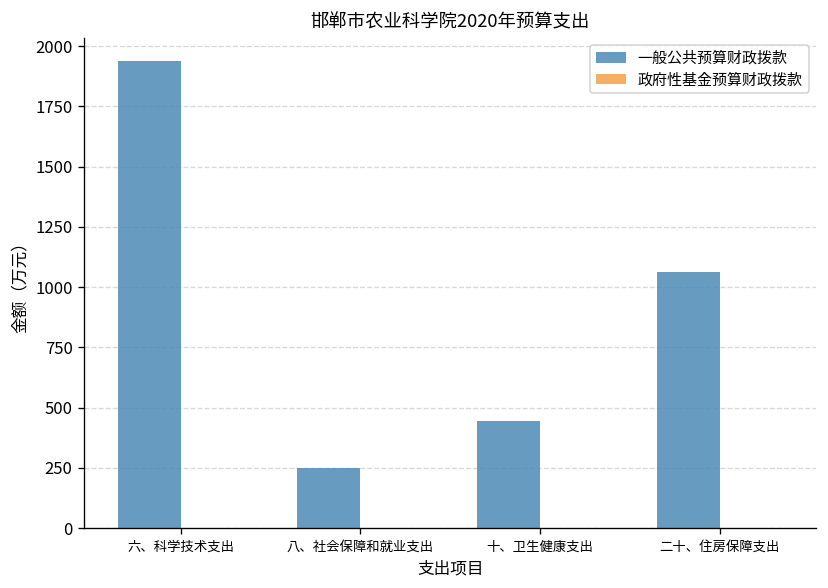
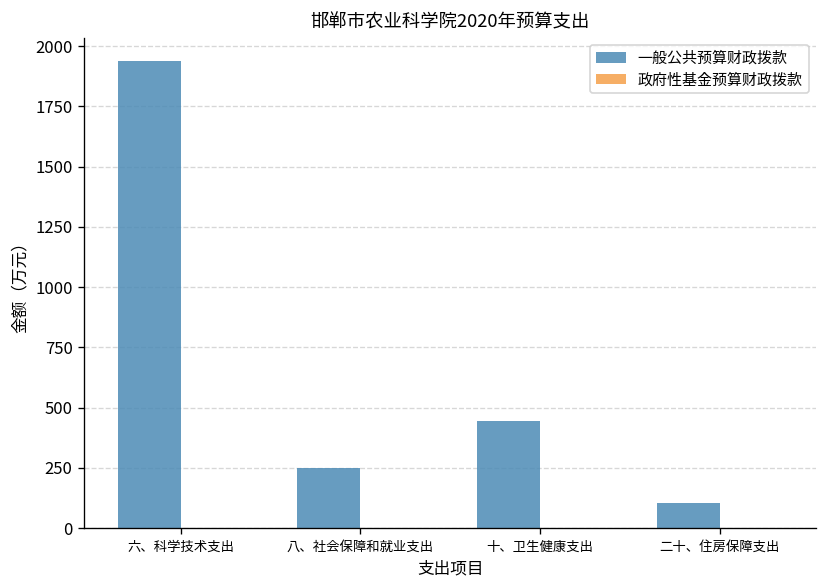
一般公共预算财政拨款, 二十、住房保障支出: 1060 -> 110
